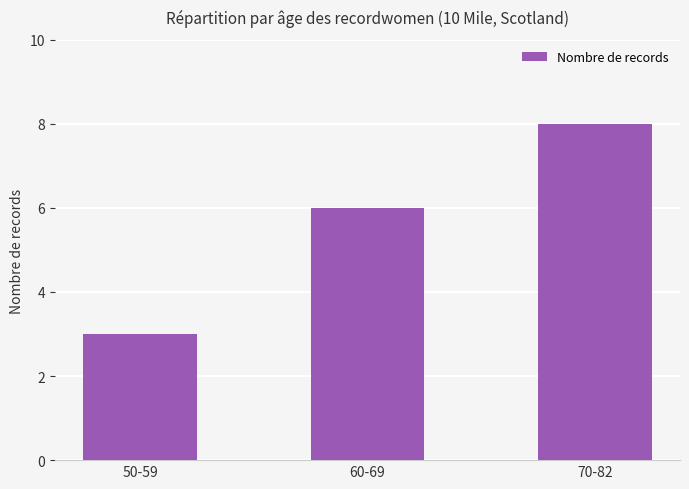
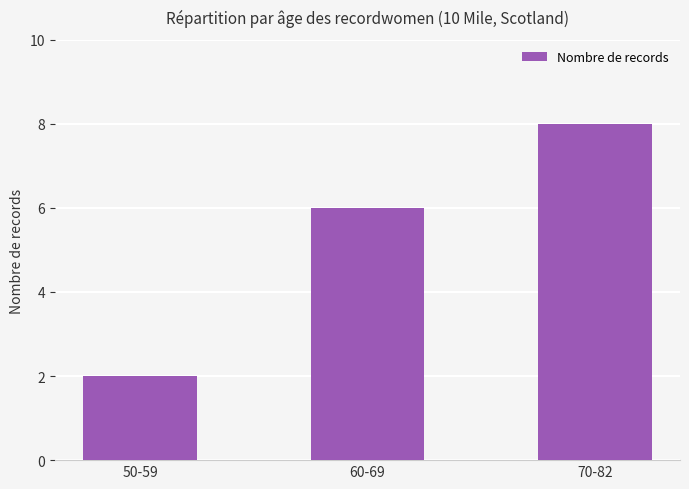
50-59: 3 -> 2
